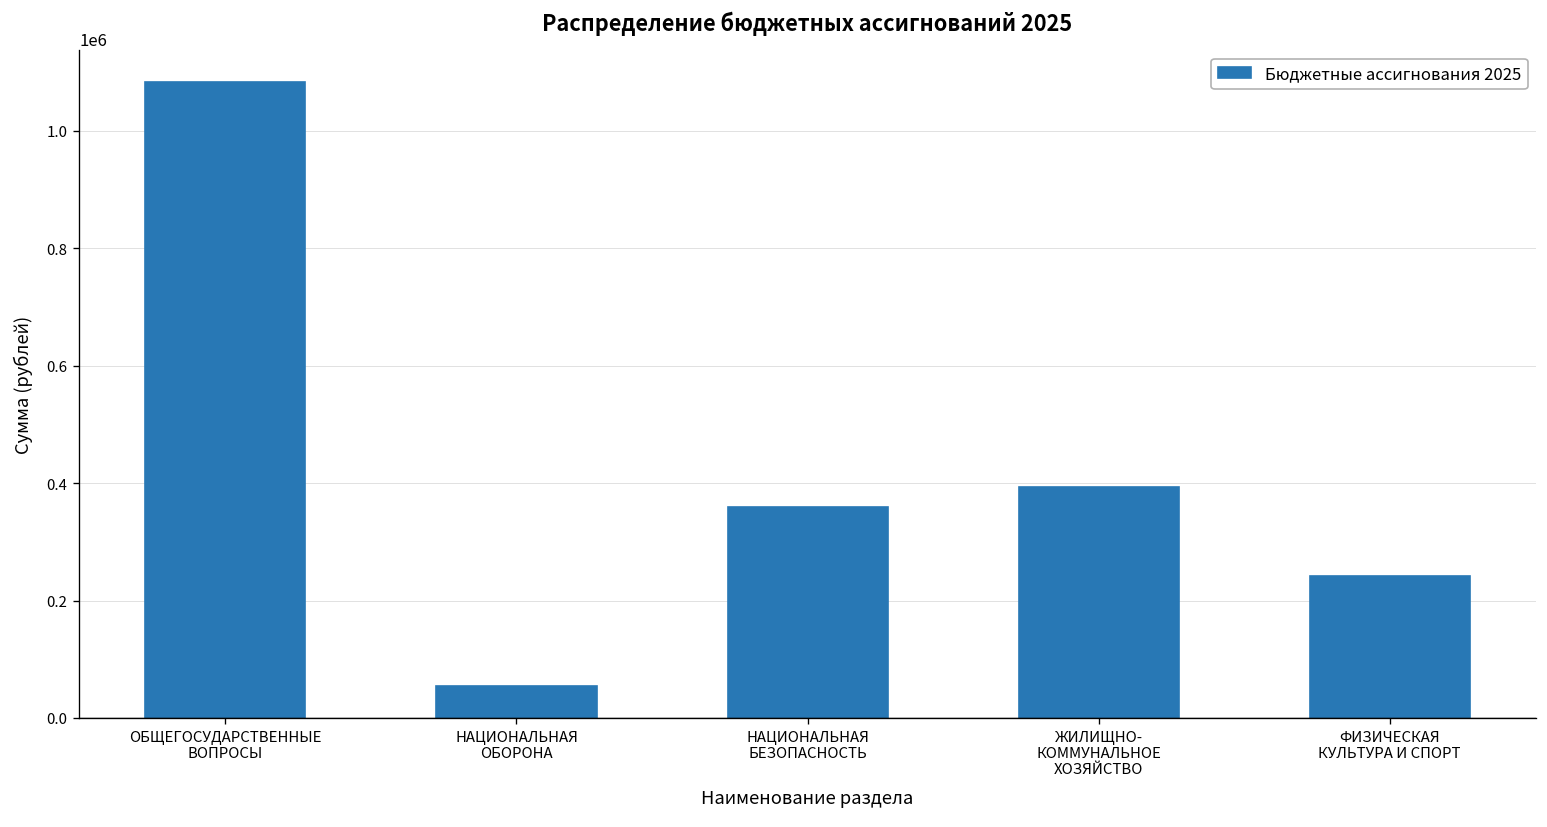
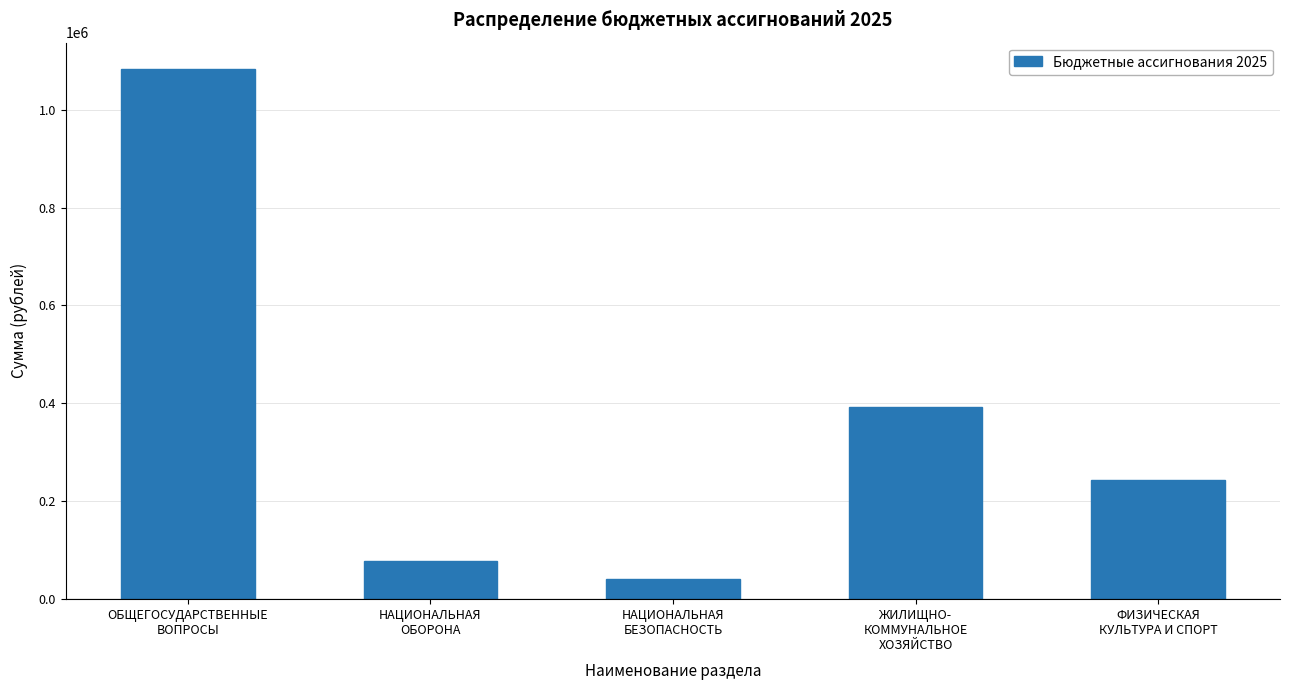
НАЦИОНАЛЬНАЯ ОБОРОНА: 50000 -> 80000
НАЦИОНАЛЬНАЯ БЕЗОПАСНОСТЬ: 360000 -> 40000
